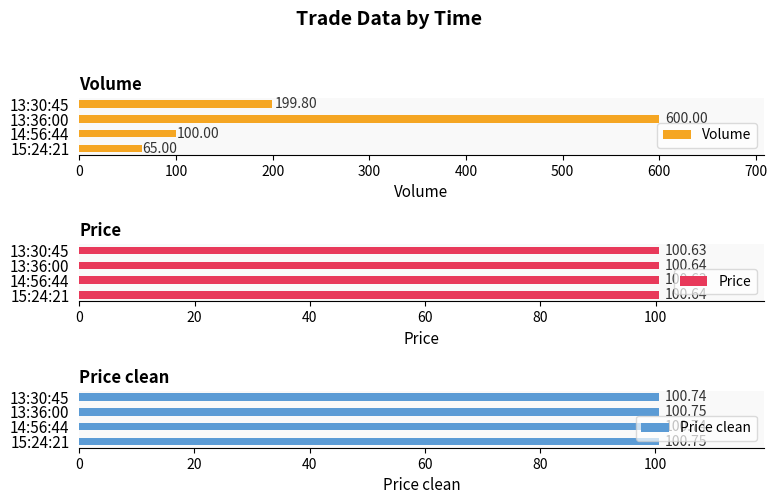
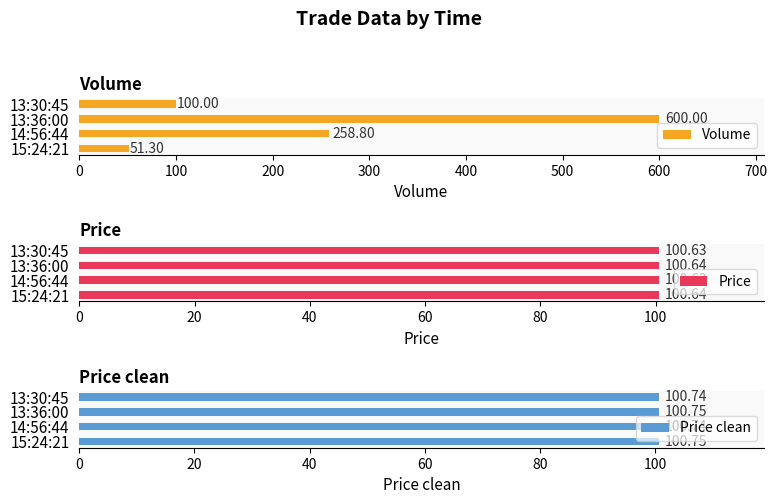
Volume, 13:30:45: 199.80 -> 100.00
Volume, 14:56:44: 100.00 -> 258.80
Volume, 15:24:21: 65.00 -> 51.30
